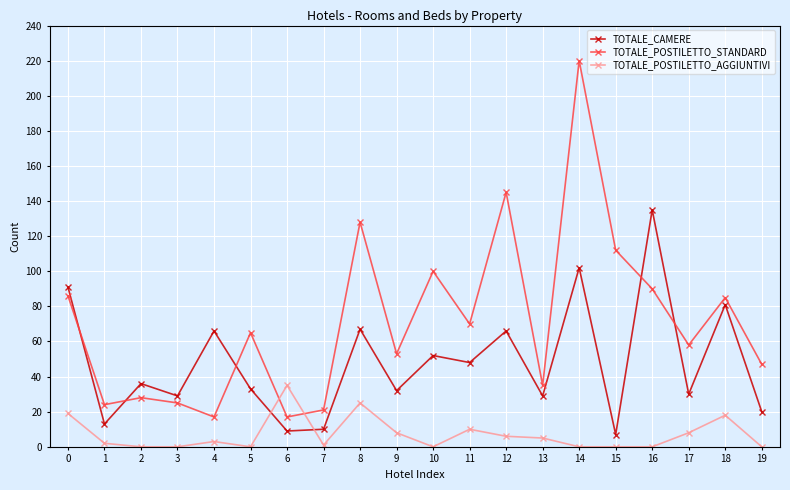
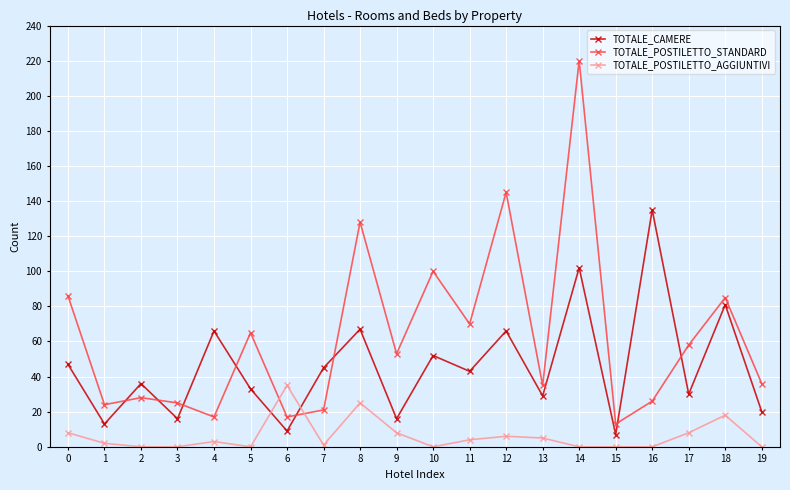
TOTALE_CAMERE, 0: 91 -> 47
TOTALE_POSTILETTO_AGGIUNTIVI, 0: 19 -> 8
TOTALE_CAMERE, 3: 29 -> 16
TOTALE_CAMERE, 7: 10 -> 45
TOTALE_CAMERE, 9: 32 -> 16
TOTALE_CAMERE, 11: 48 -> 43
TOTALE_POSTILETTO_AGGIUNTIVI, 11: 10 -> 4
TOTALE_POSTILETTO_STANDARD, 15: 112 -> 13
TOTALE_POSTILETTO_STANDARD, 16: 90 -> 26
TOTALE_POSTILETTO_STANDARD, 19: 47 -> 36
